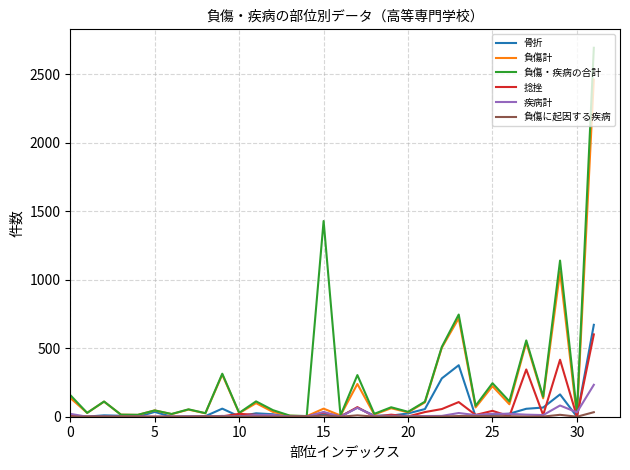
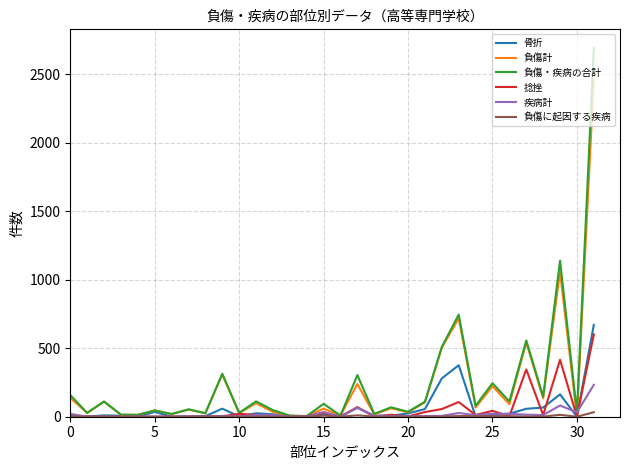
負傷・疾病の合計, 15: 1430 -> 90
